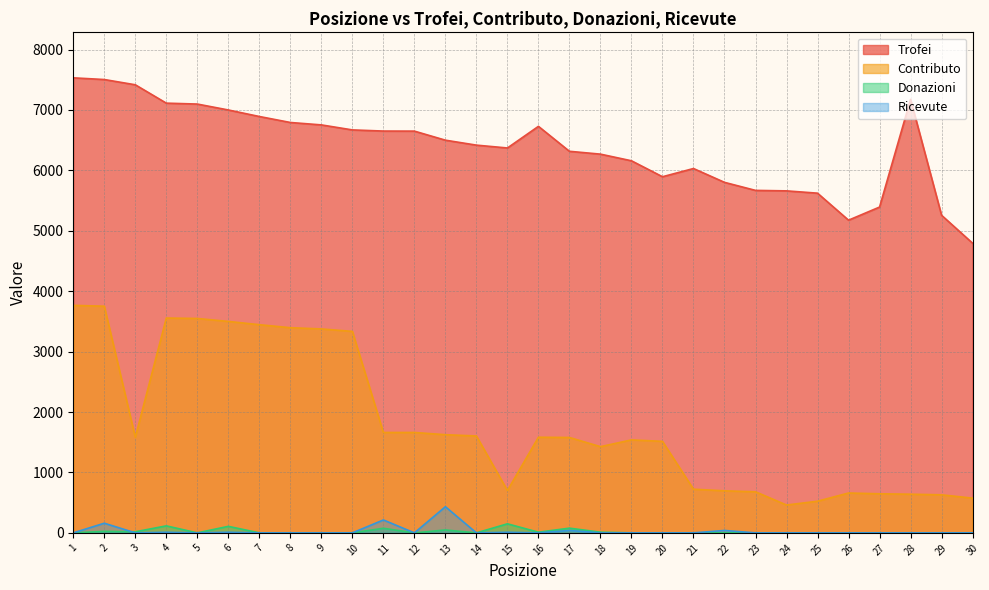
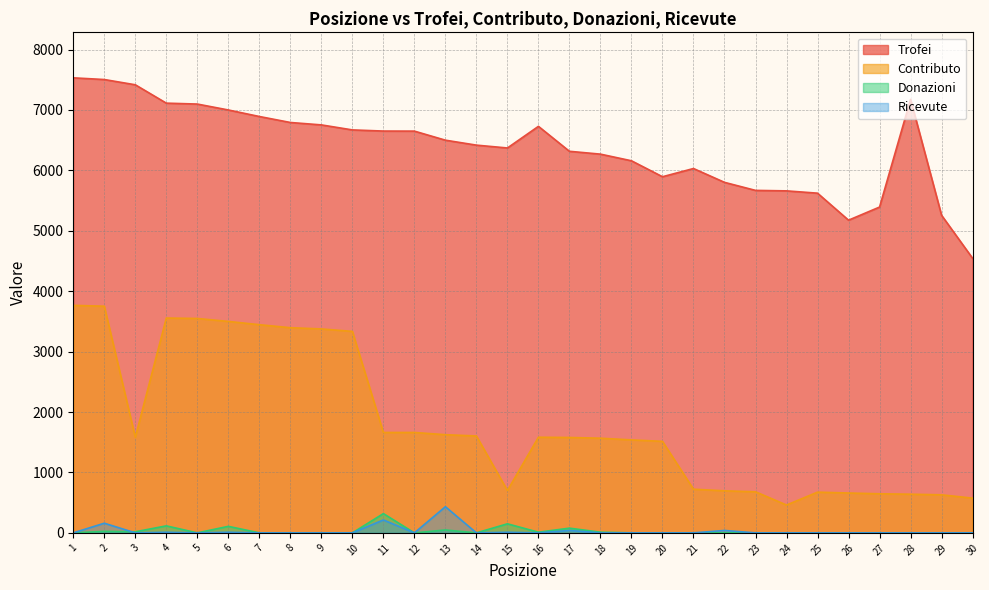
Donazioni, 11: 100 -> 300
Contributo, 18: 1400 -> 1600
Contributo, 25: 500 -> 700
Trofei, 30: 4800 -> 4500
